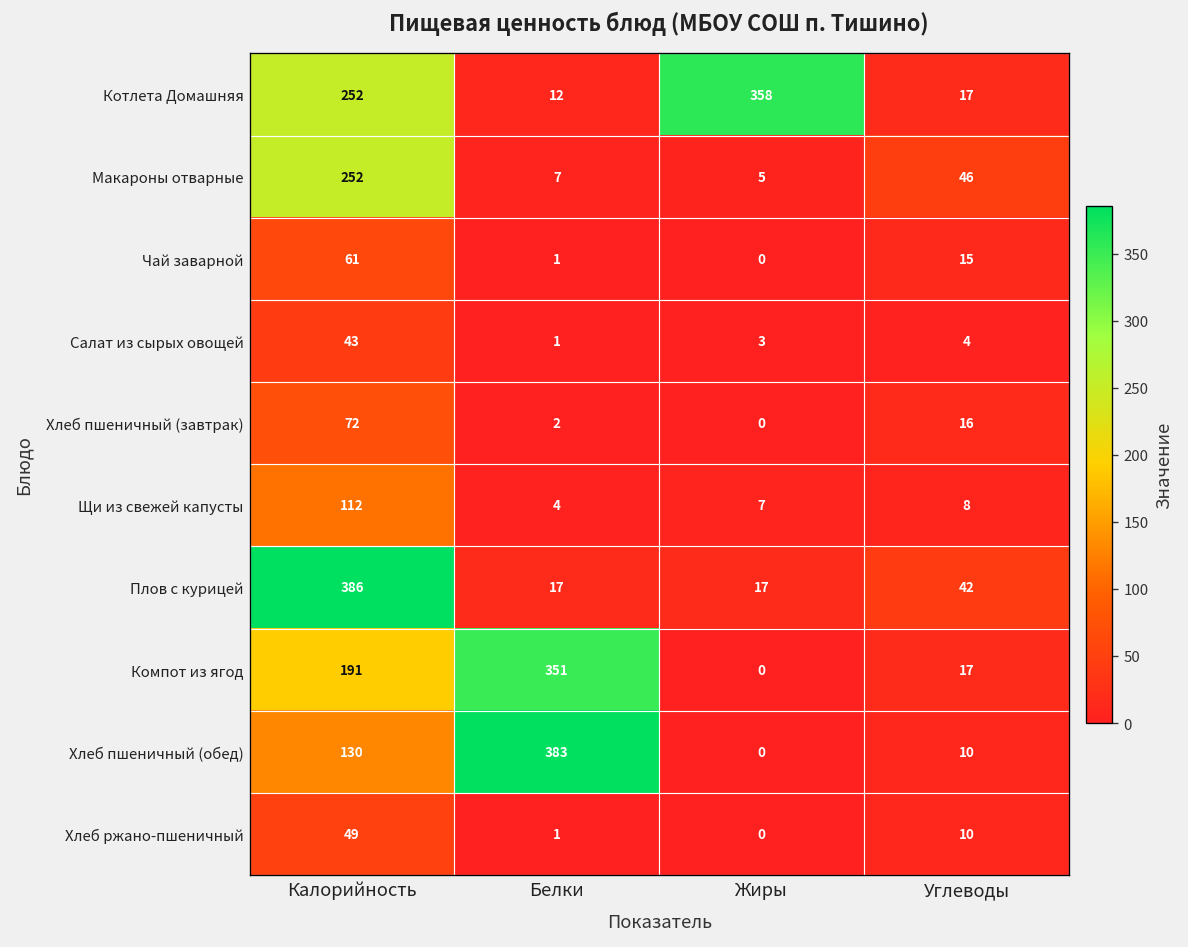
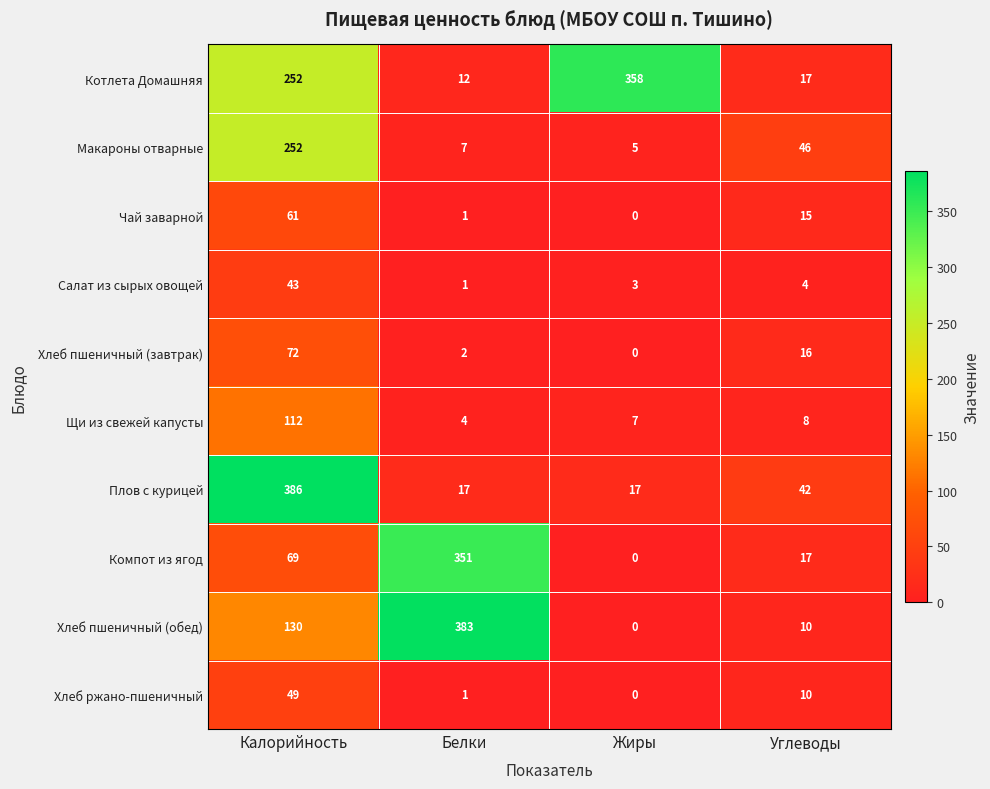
Компот из ягод, Калорийность: 191 -> 69
